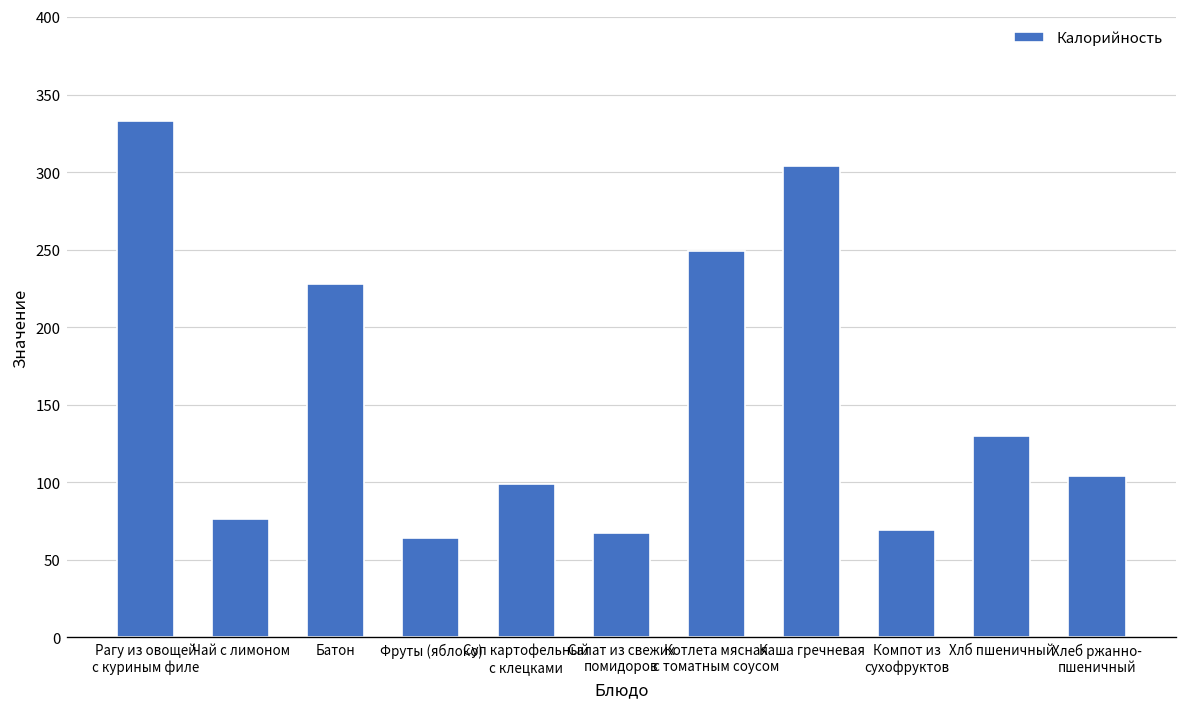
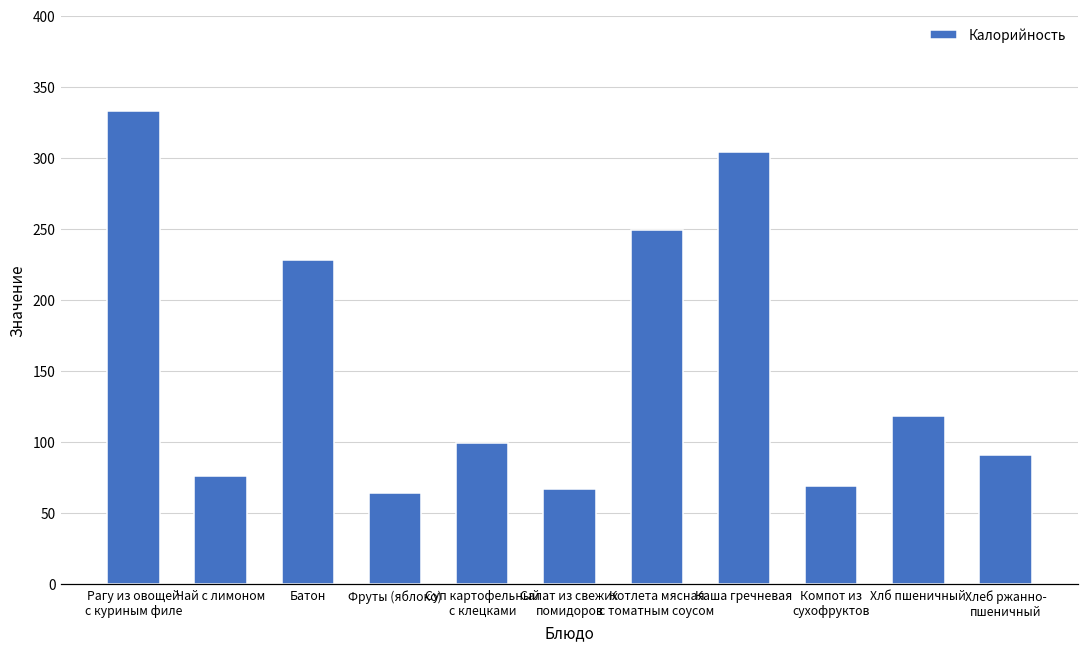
Хлб пшеничный: 130 -> 118
Хлеб ржанно- пшеничный: 104 -> 91
